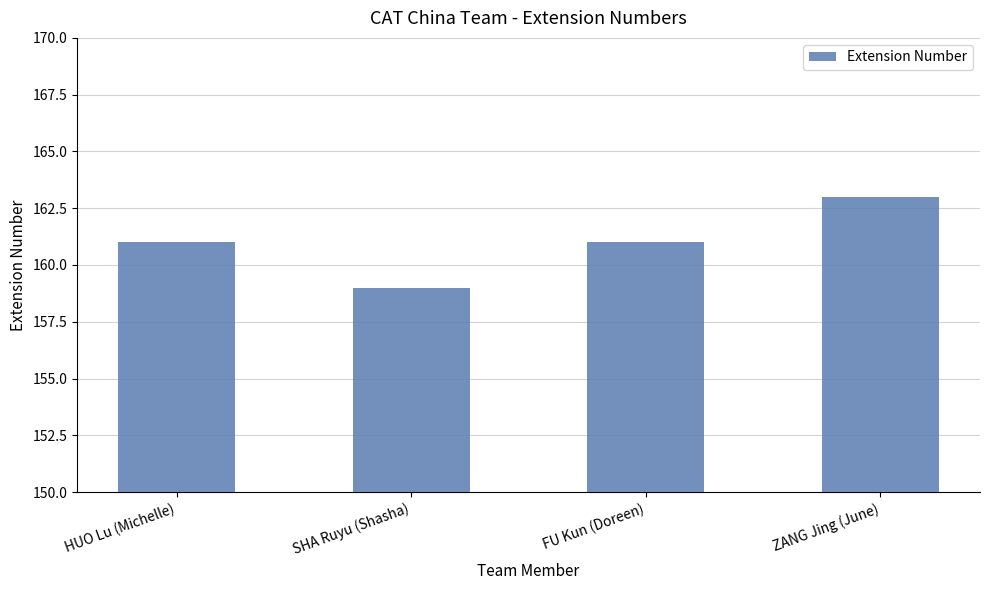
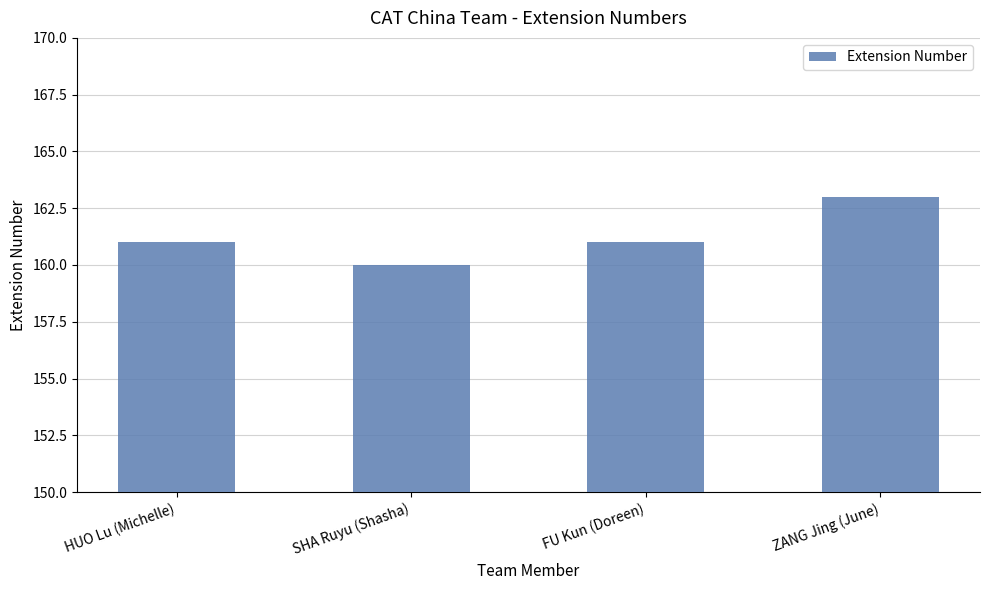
SHA Ruyu (Shasha): 159 -> 160
